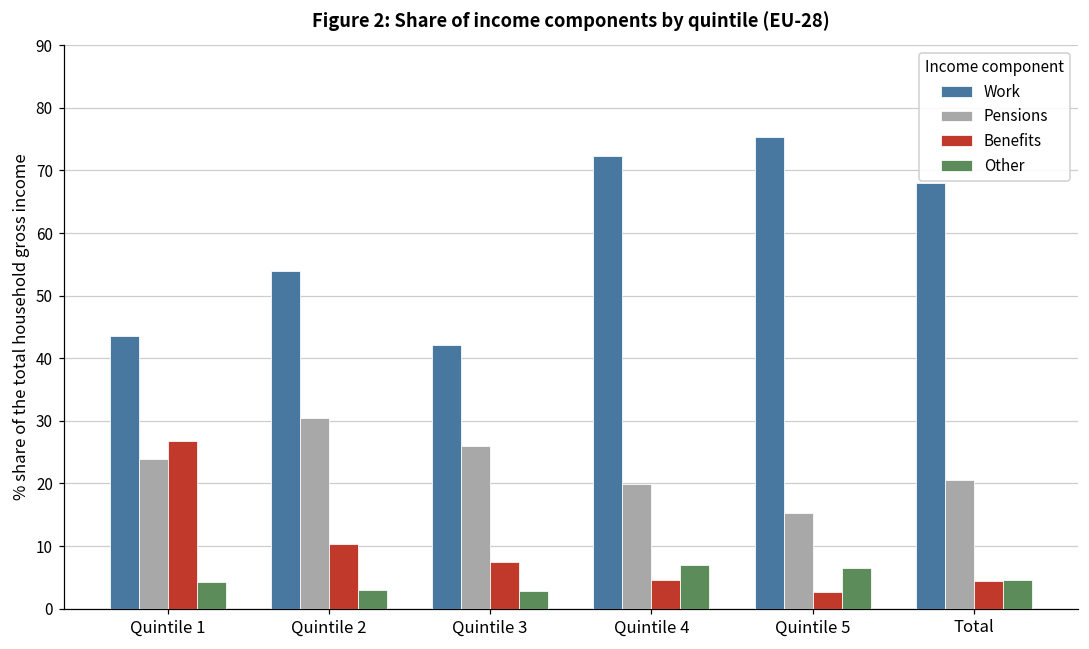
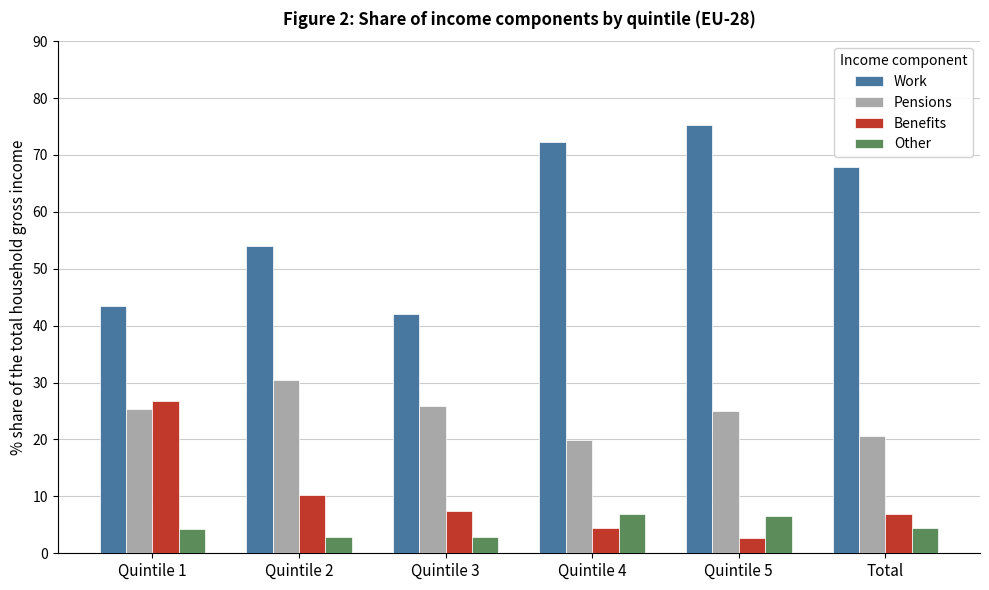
Pensions, Quintile 1: 24 -> 25
Pensions, Quintile 5: 15 -> 25
Benefits, Total: 4 -> 7
